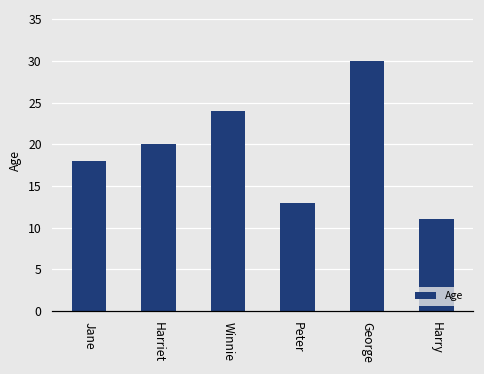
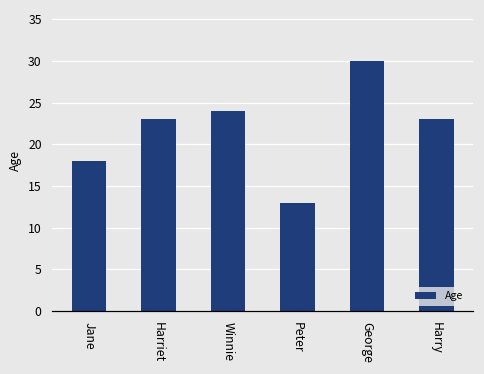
Harriet: 20 -> 23
Harry: 11 -> 23
